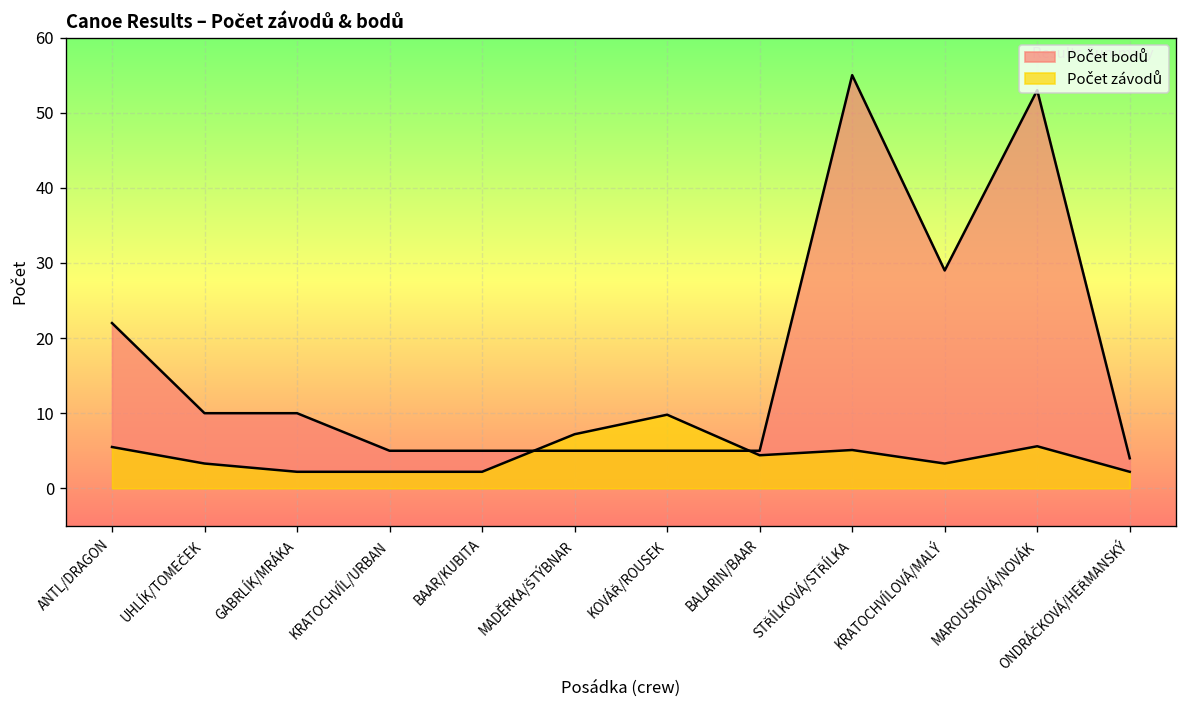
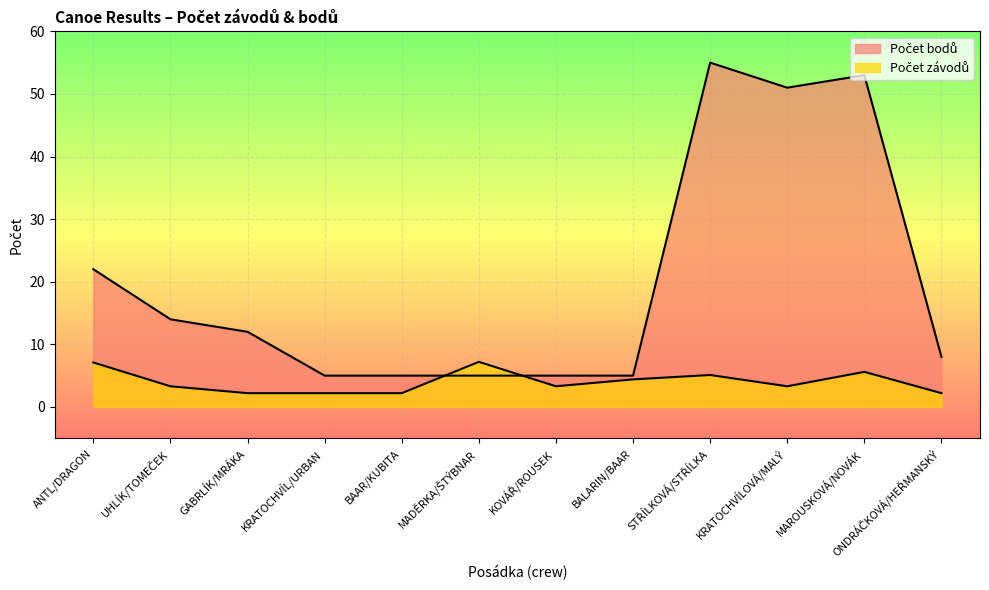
Počet závodů, ANTL/DRAGON: 6 -> 7
Počet bodů, UHLÍK/TOMEČEK: 10 -> 14
Počet bodů, GABRLÍK/MRÁKA: 10 -> 12
Počet závodů, KOVÁŘ/ROUSEK: 10 -> 3
Počet bodů, KRATOCHVÍLOVÁ/MALÝ: 29 -> 51
Počet bodů, ONDRÁČKOVÁ/HEŘMANSKÝ: 4 -> 8
